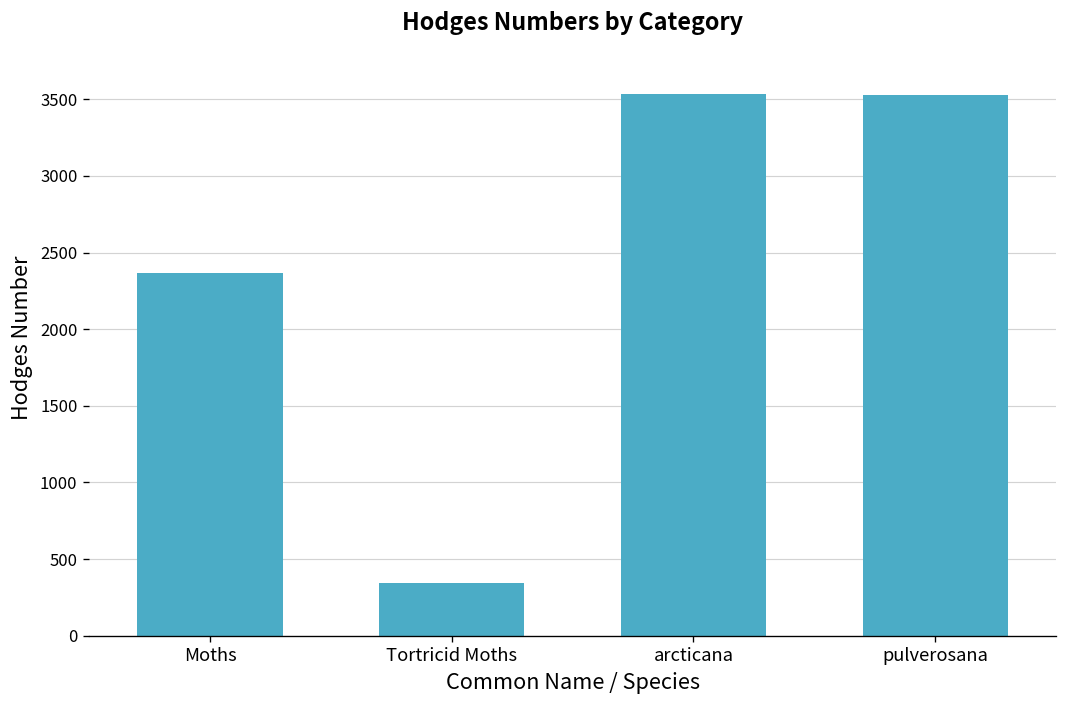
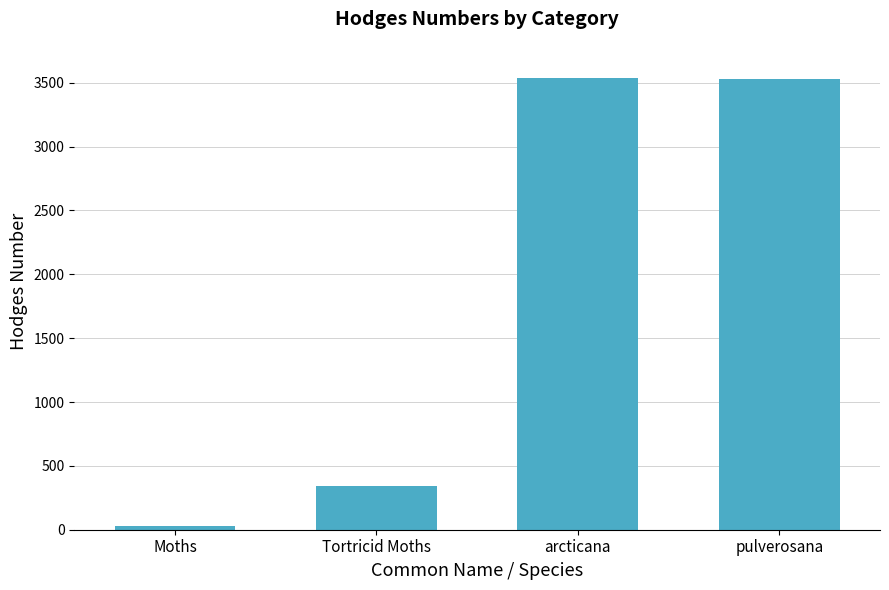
Moths: 2370 -> 30
